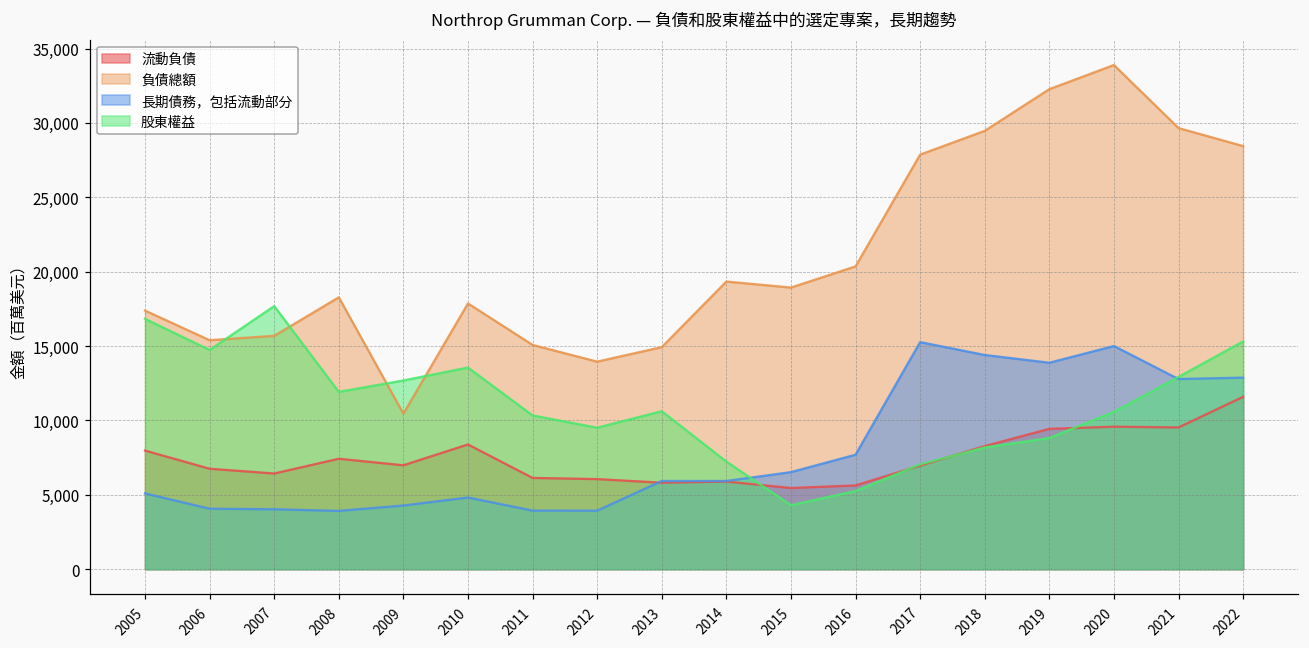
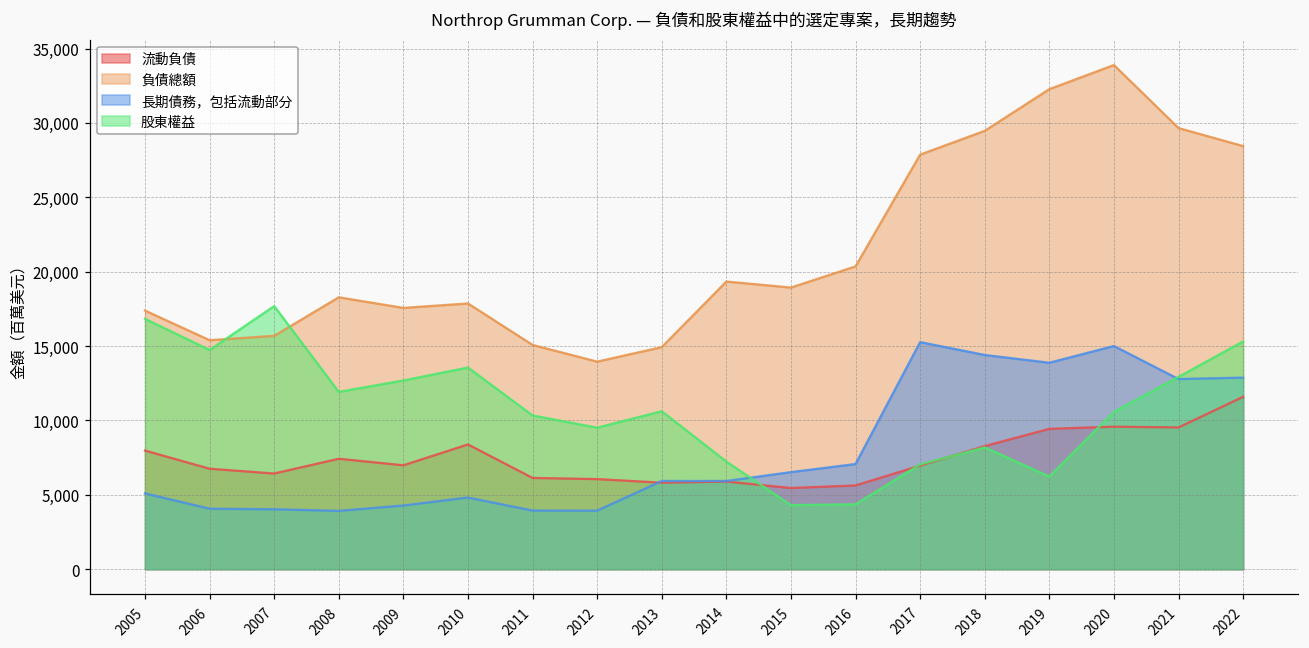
負債總額, 2009: 10,500 -> 17,600
長期債務，包括流動部分, 2016: 7,700 -> 7,100
股東權益, 2016: 5,300 -> 4,400
股東權益, 2019: 8,800 -> 6,200
